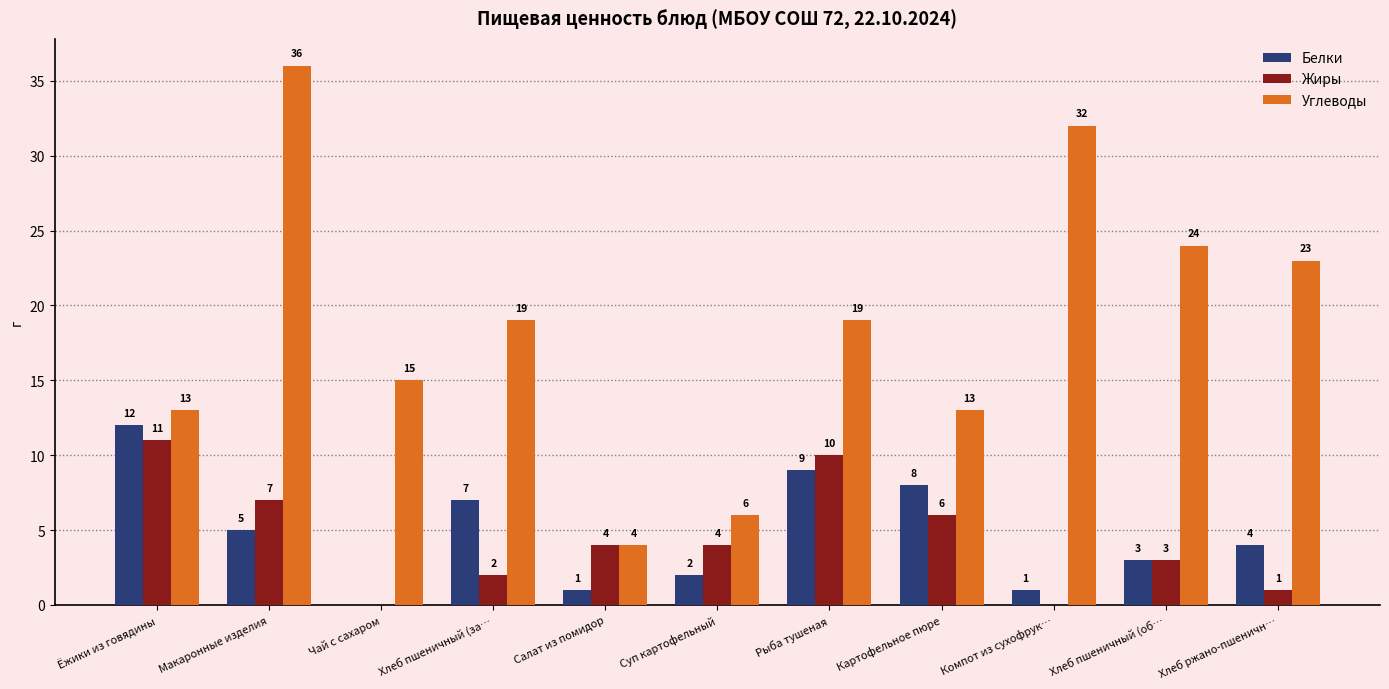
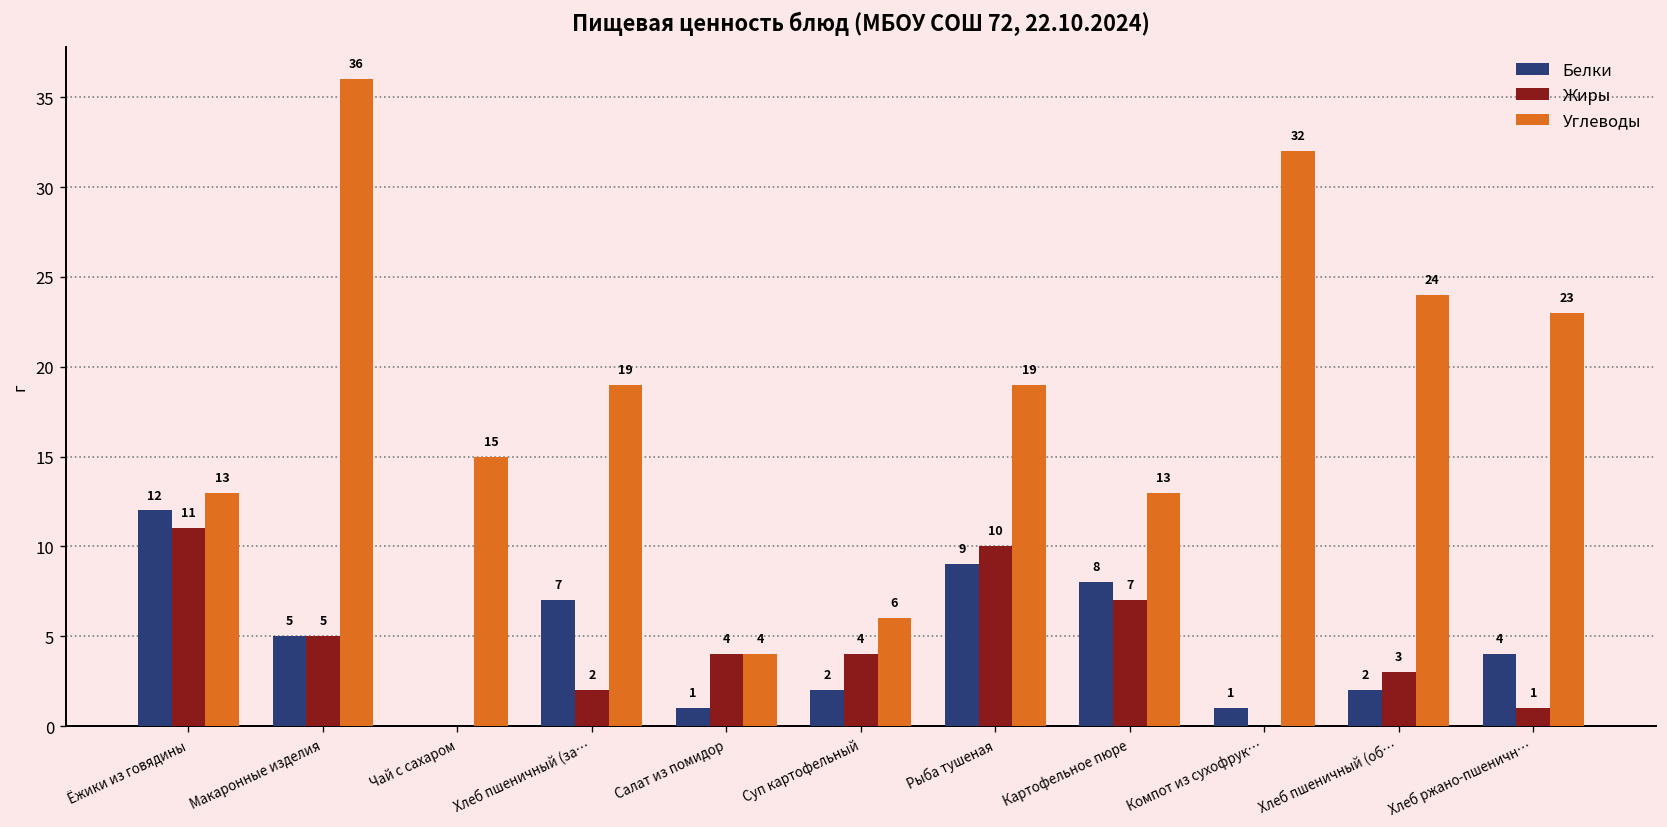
Жиры, Макаронные изделия: 7 -> 5
Жиры, Картофельное пюре: 6 -> 7
Белки, Хлеб пшеничный (об…: 3 -> 2
